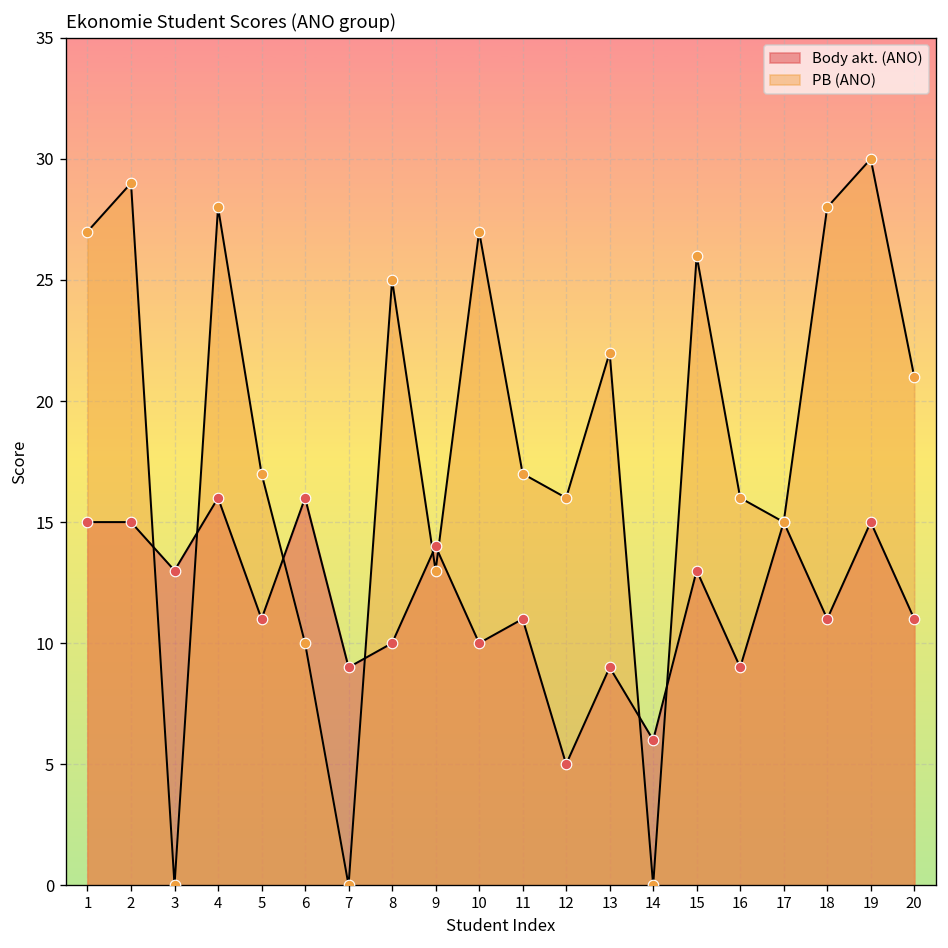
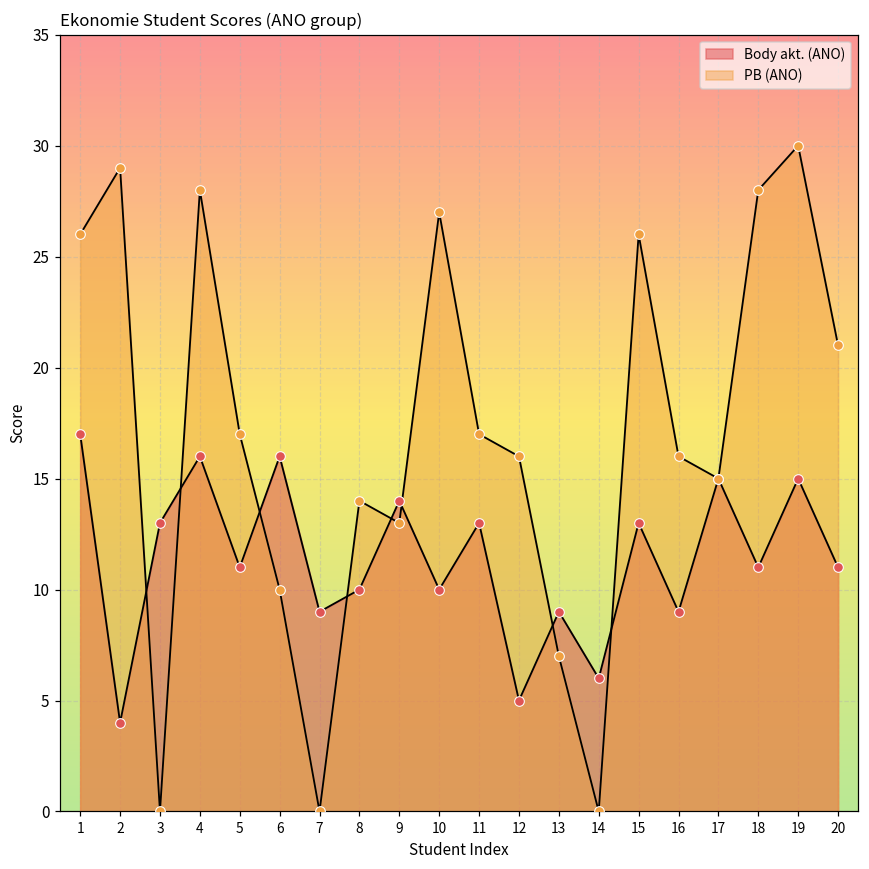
Body akt. (ANO), 1: 15 -> 17
PB (ANO), 1: 27 -> 26
Body akt. (ANO), 2: 15 -> 4
PB (ANO), 8: 25 -> 14
Body akt. (ANO), 11: 11 -> 13
PB (ANO), 13: 22 -> 7
